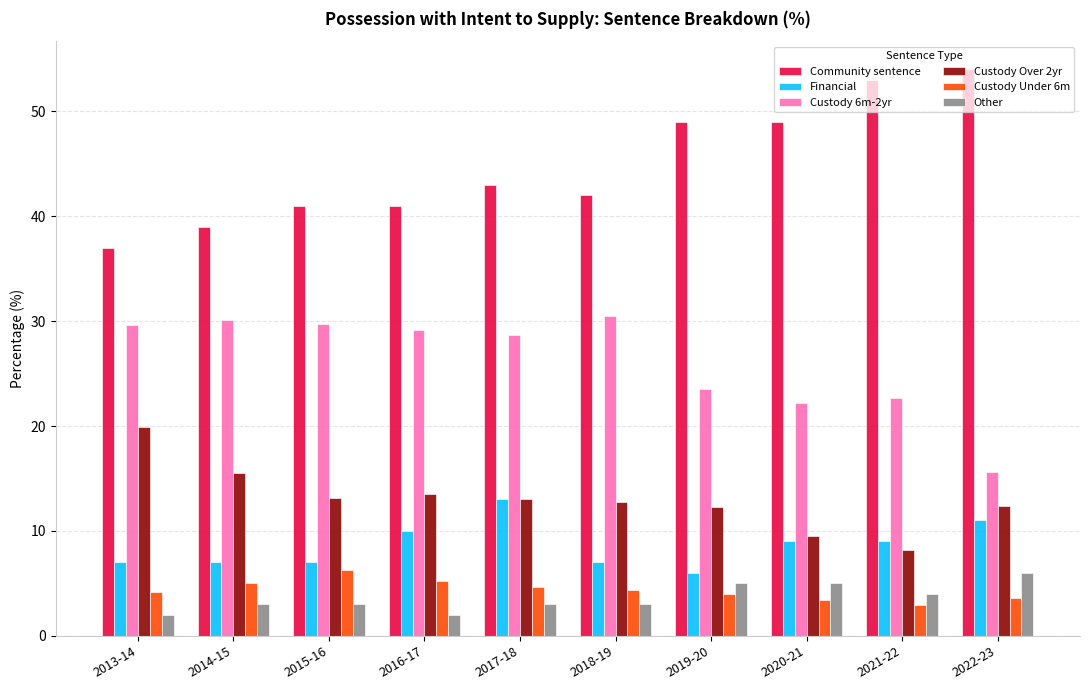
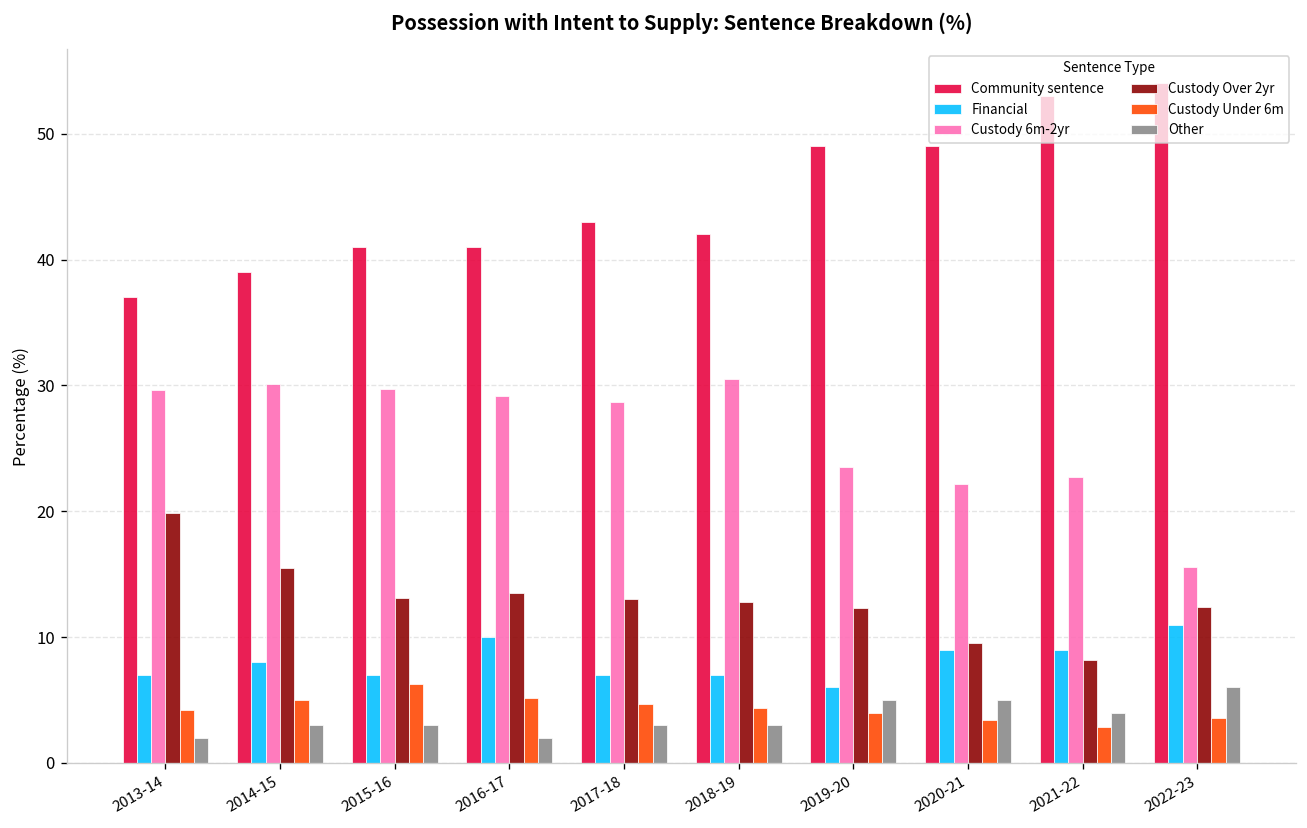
Financial, 2014-15: 7 -> 8
Financial, 2017-18: 13 -> 7
